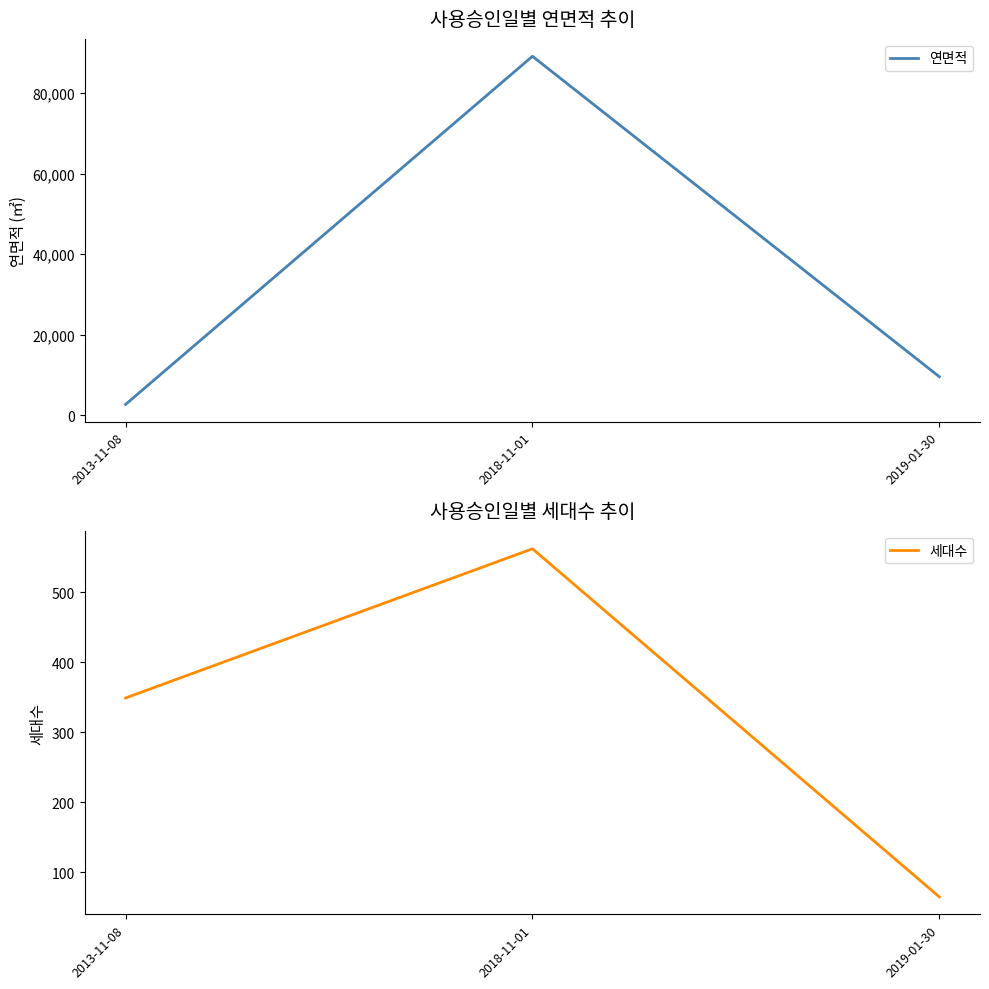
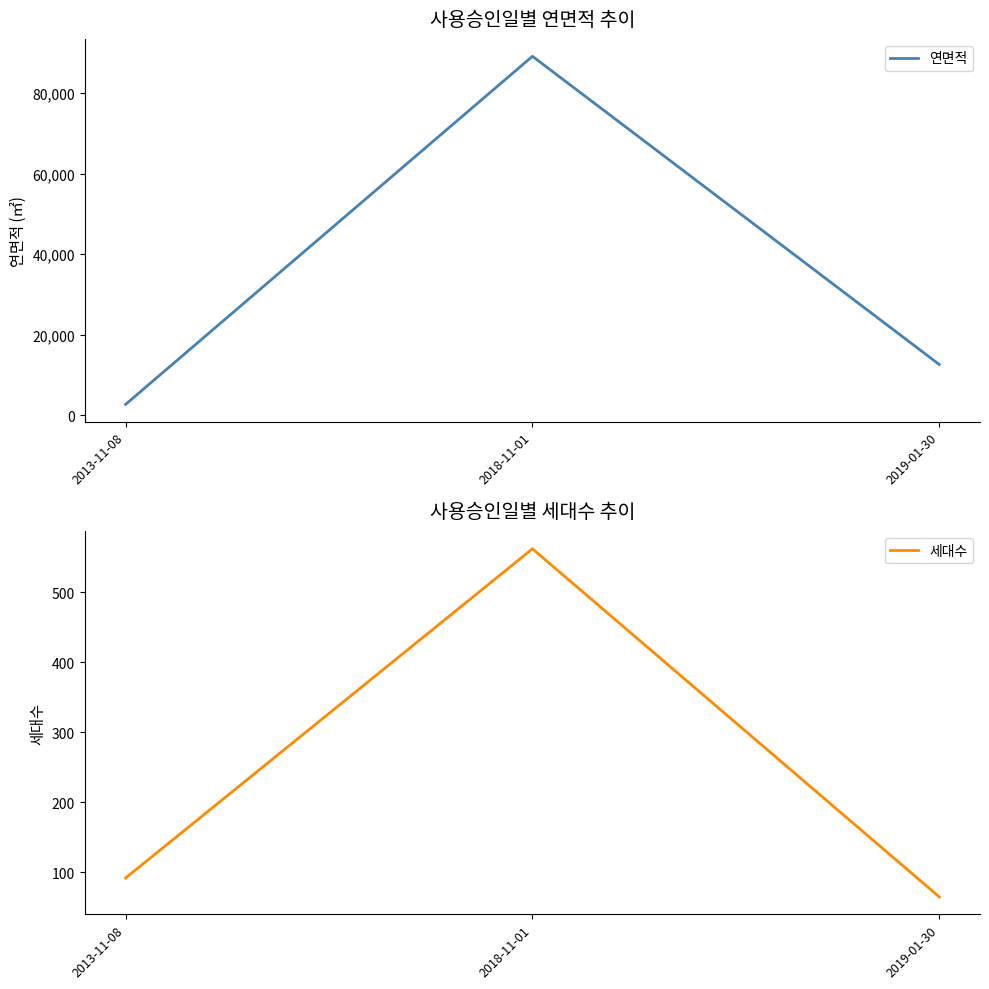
사용승인일별 연면적 추이, 2019-01-30: 10,000 -> 13,000
사용승인일별 세대수 추이, 2013-11-08: 350 -> 90
